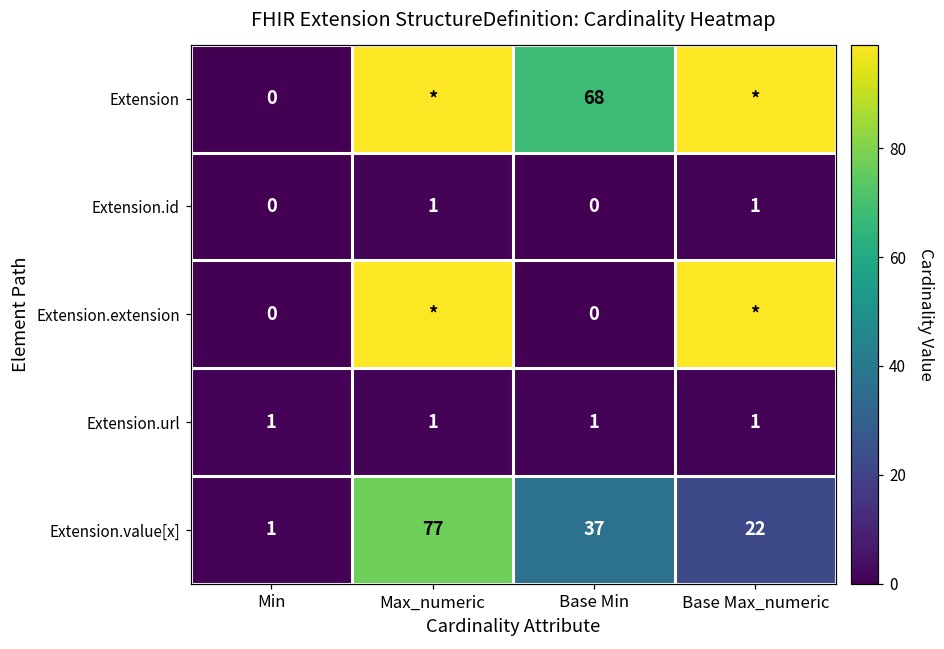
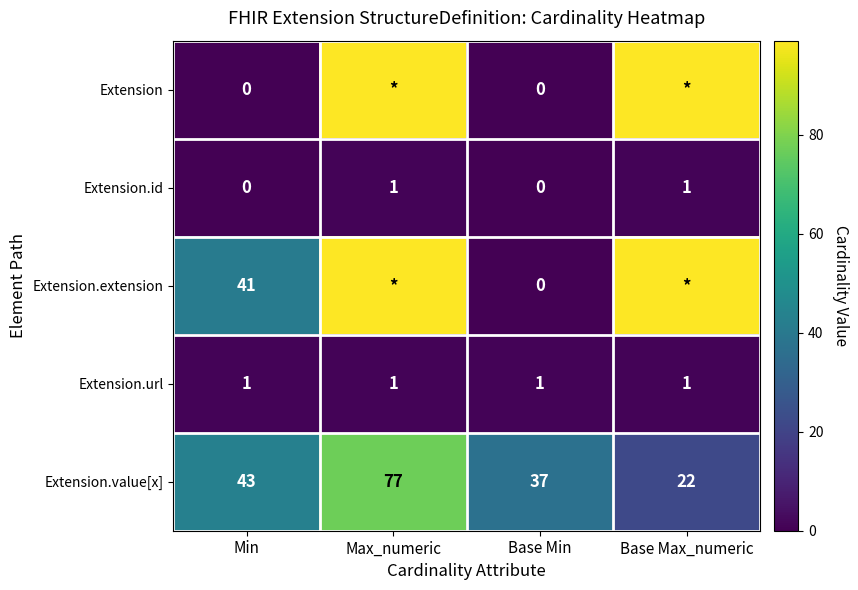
Extension, Base Min: 68 -> 0
Extension.extension, Min: 0 -> 41
Extension.value[x], Min: 1 -> 43
